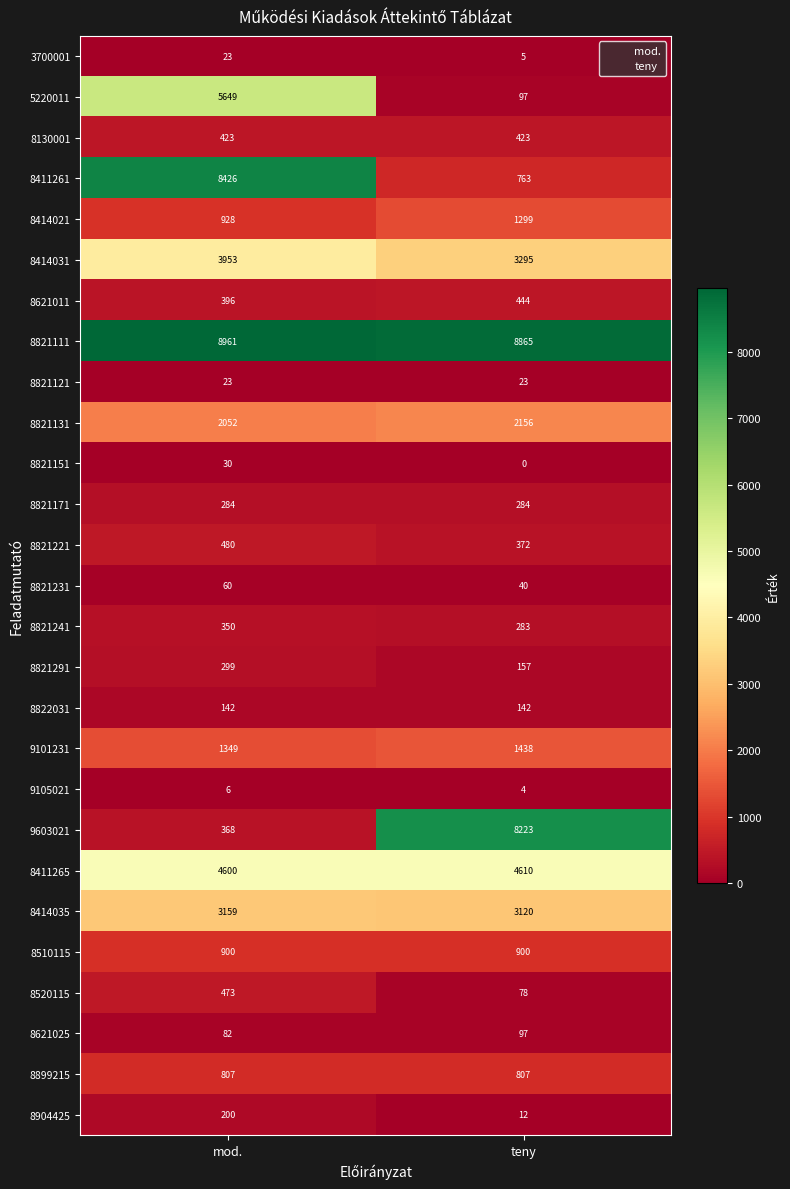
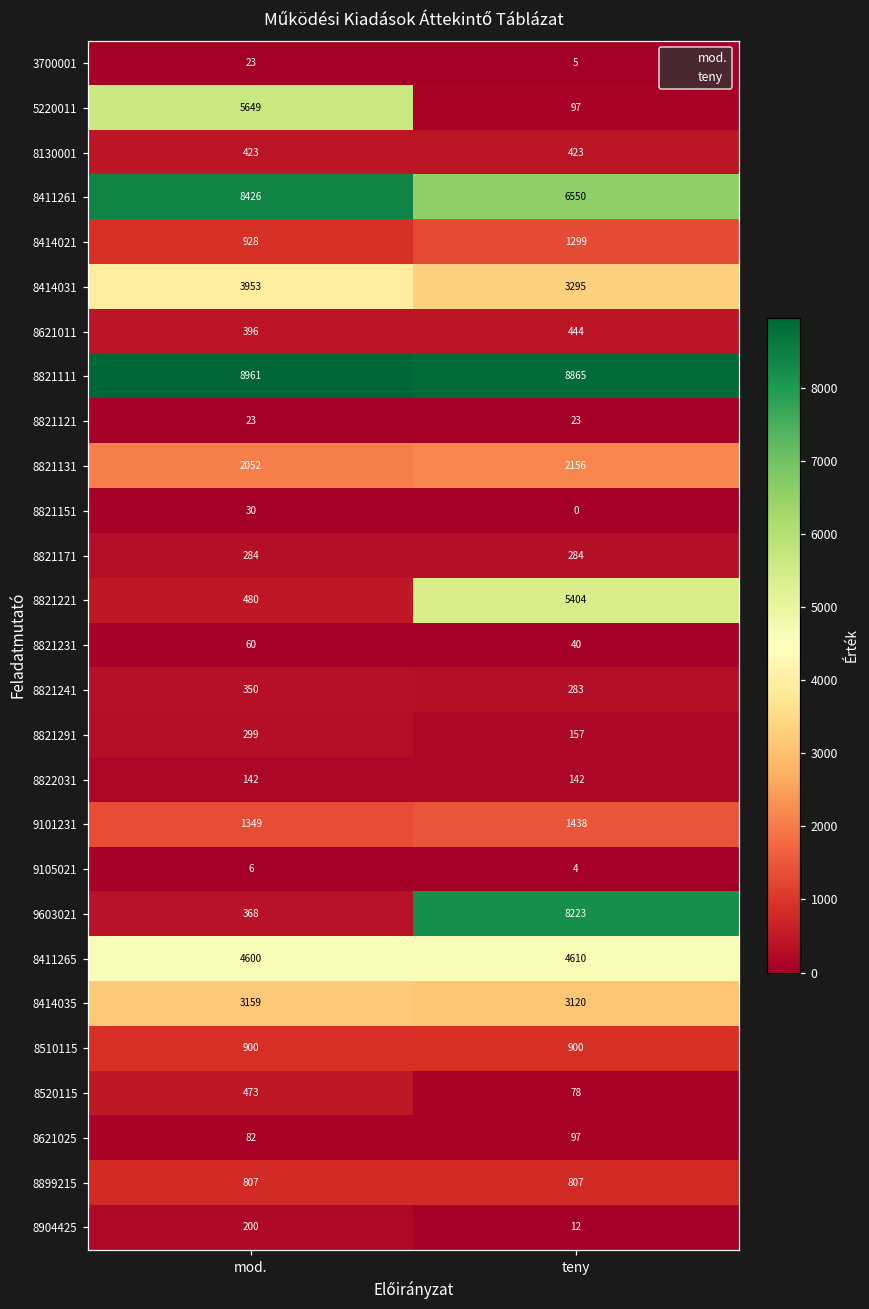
8411261, teny: 763 -> 6550
8821221, teny: 372 -> 5404
